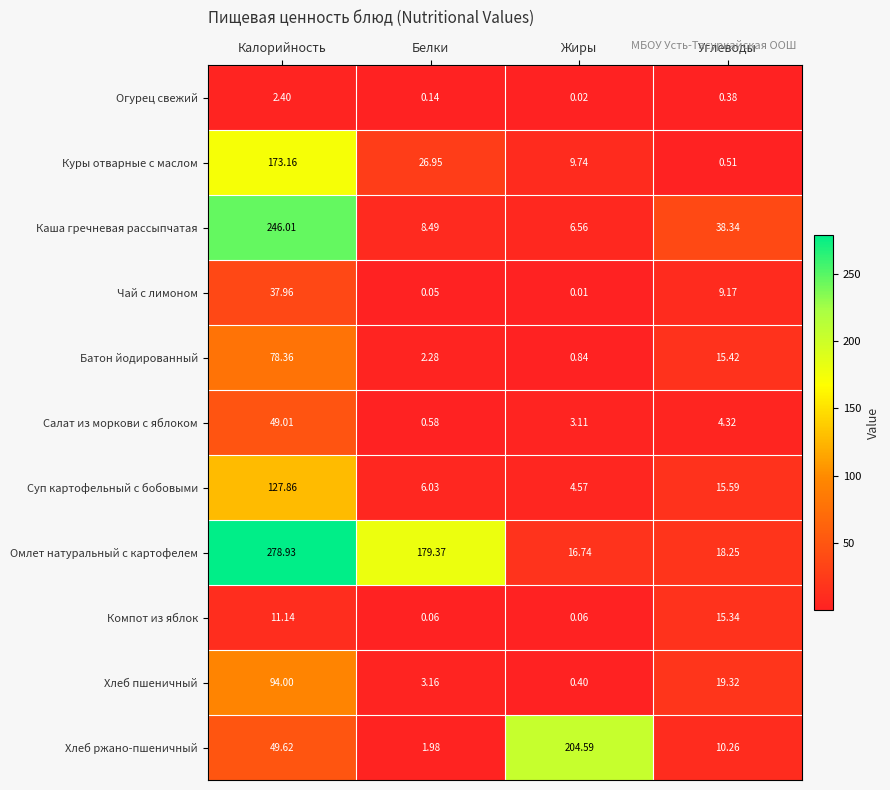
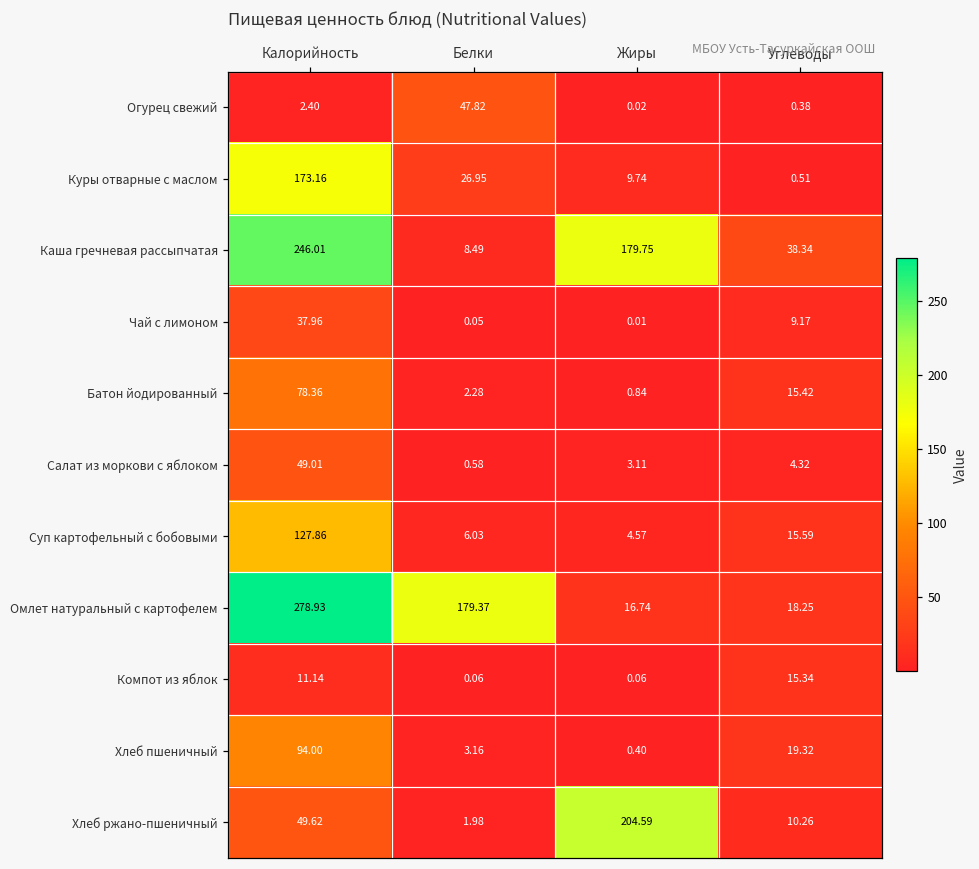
Огурец свежий, Белки: 0.14 -> 47.82
Каша гречневая рассыпчатая, Жиры: 6.56 -> 179.75
